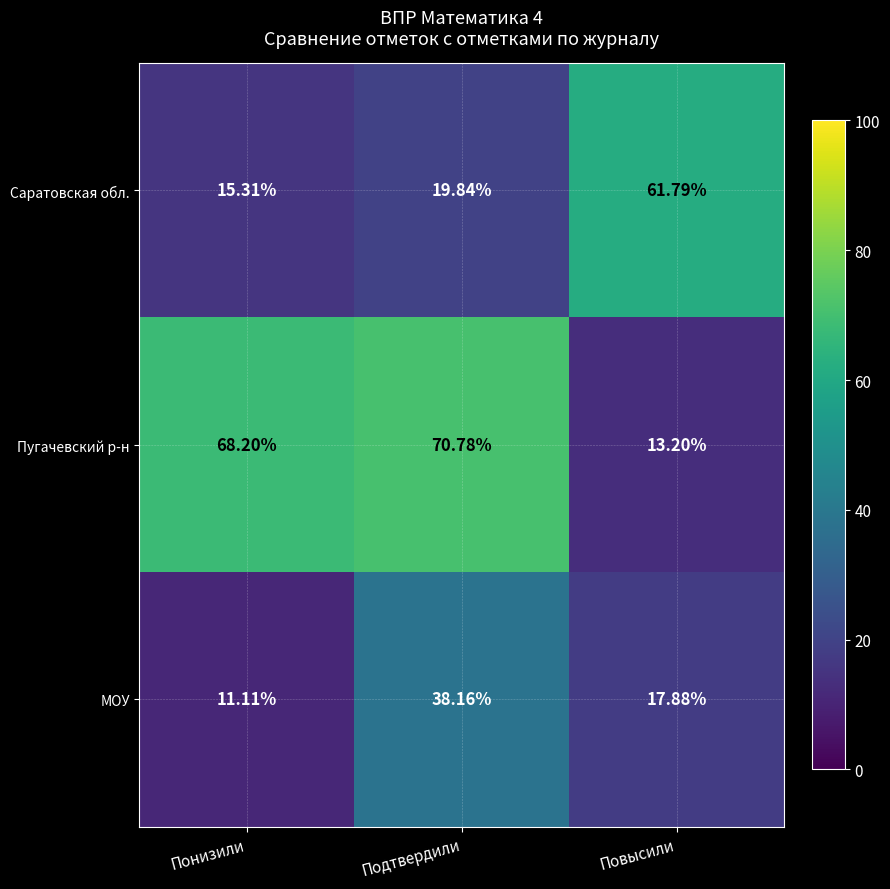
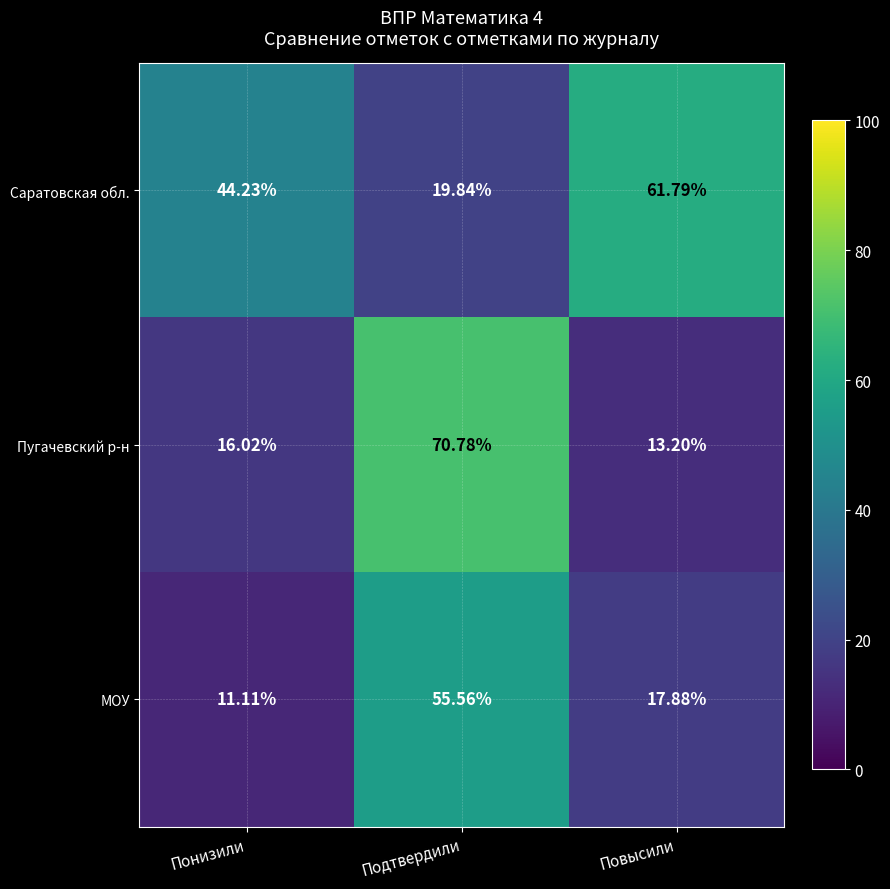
Саратовская обл., Понизили: 15.31% -> 44.23%
Пугачевский р-н, Понизили: 68.20% -> 16.02%
МОУ, Подтвердили: 38.16% -> 55.56%
